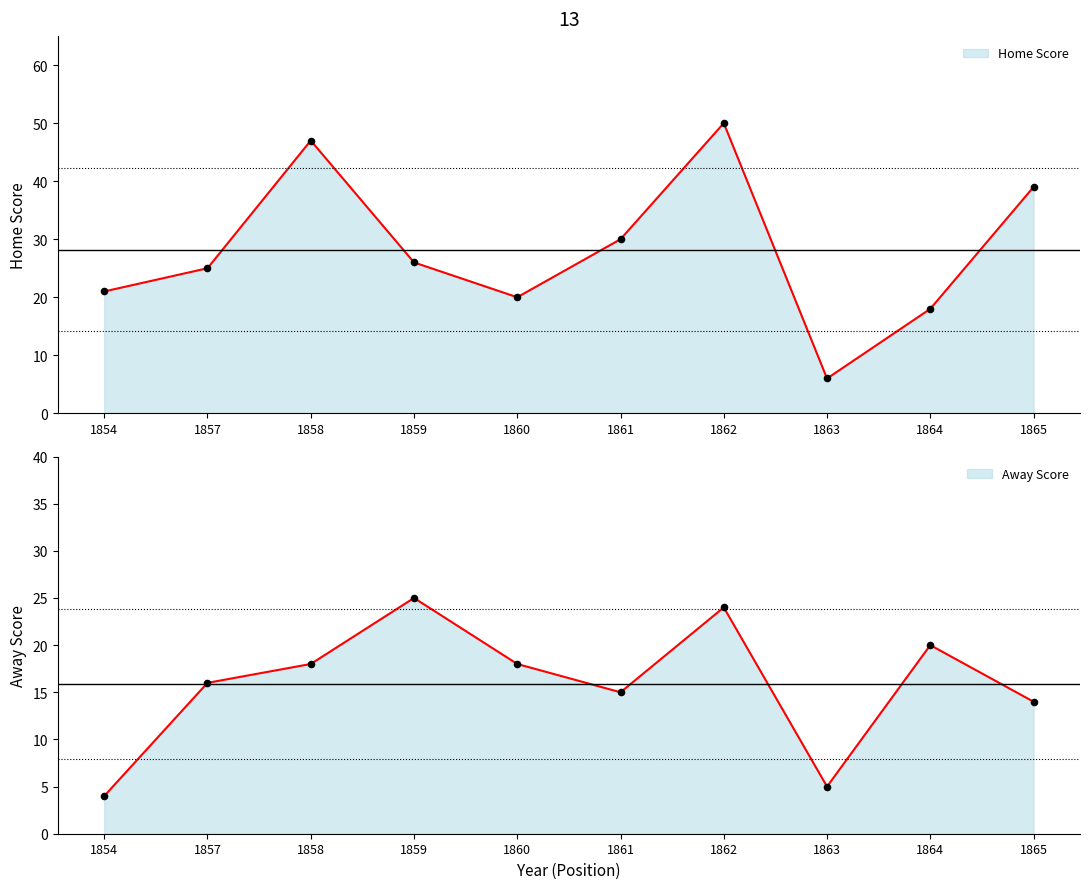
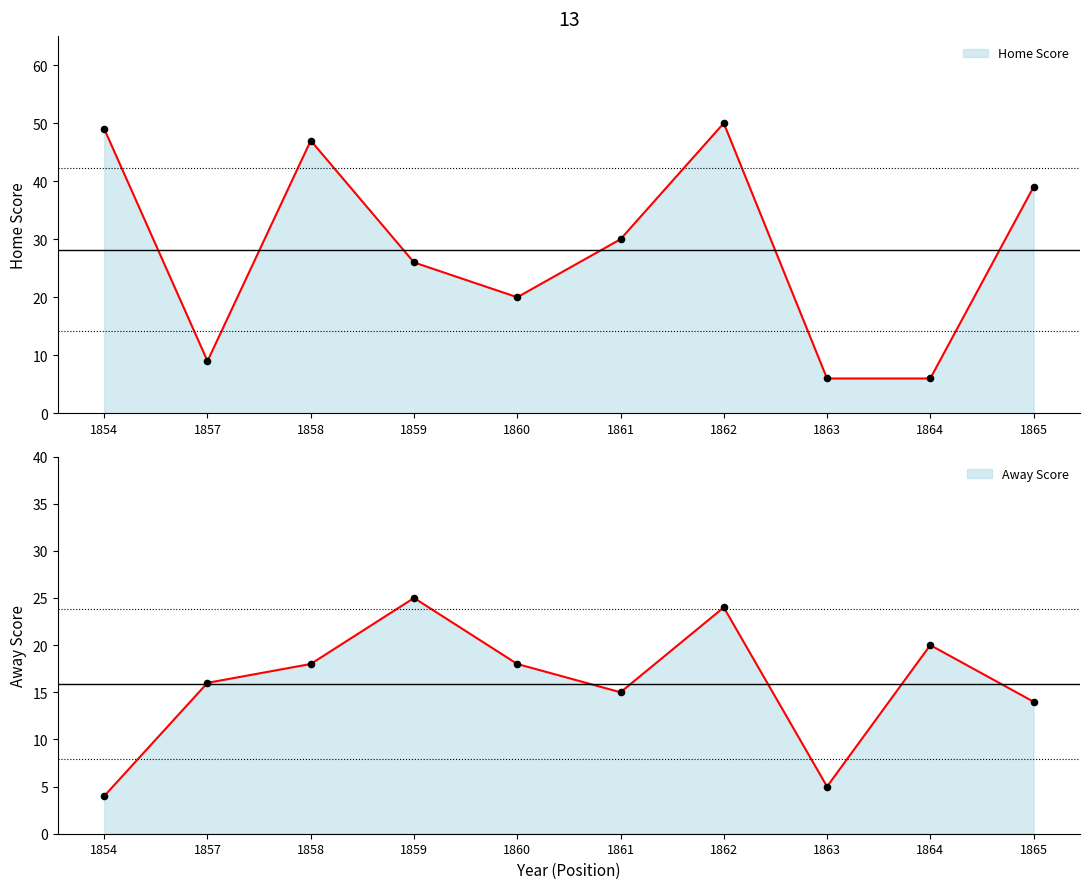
13, 1854: 21 -> 49
13, 1857: 25 -> 9
13, 1864: 18 -> 6
